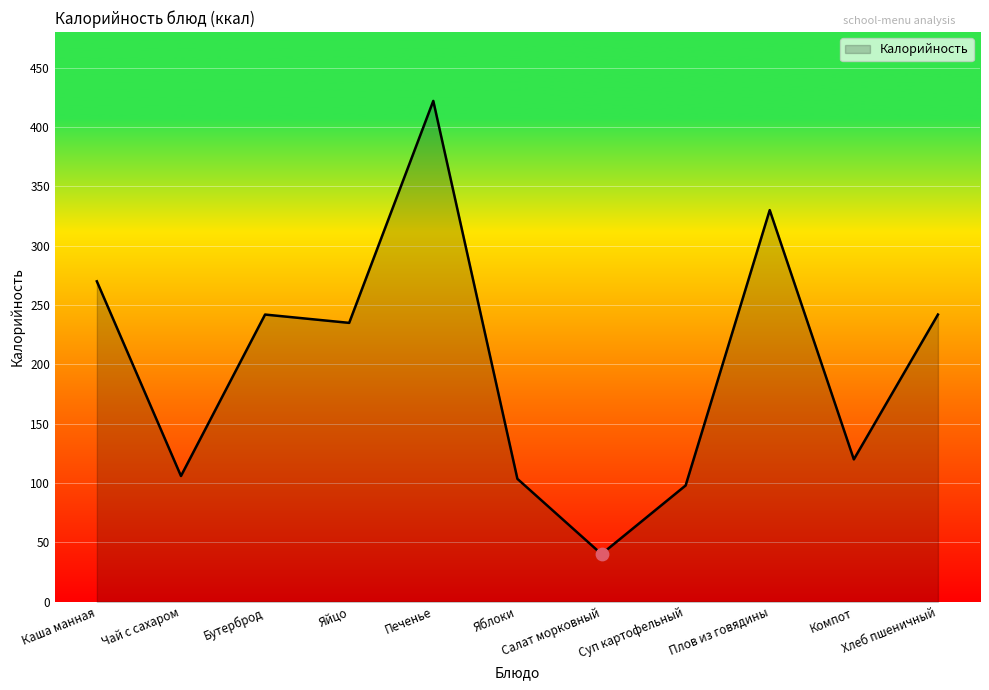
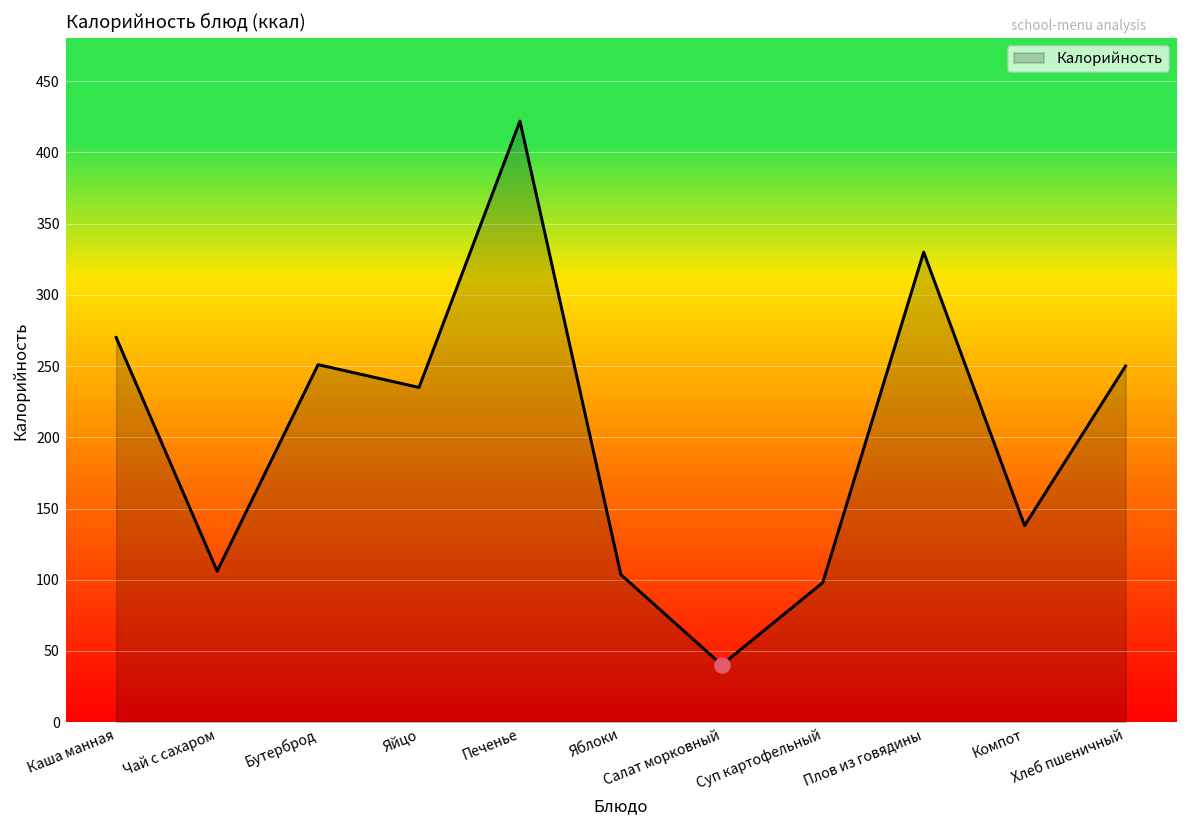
Калорийность, Бутерброд: 242 -> 251
Калорийность, Компот: 120 -> 138
Калорийность, Хлеб пшеничный: 242 -> 250
